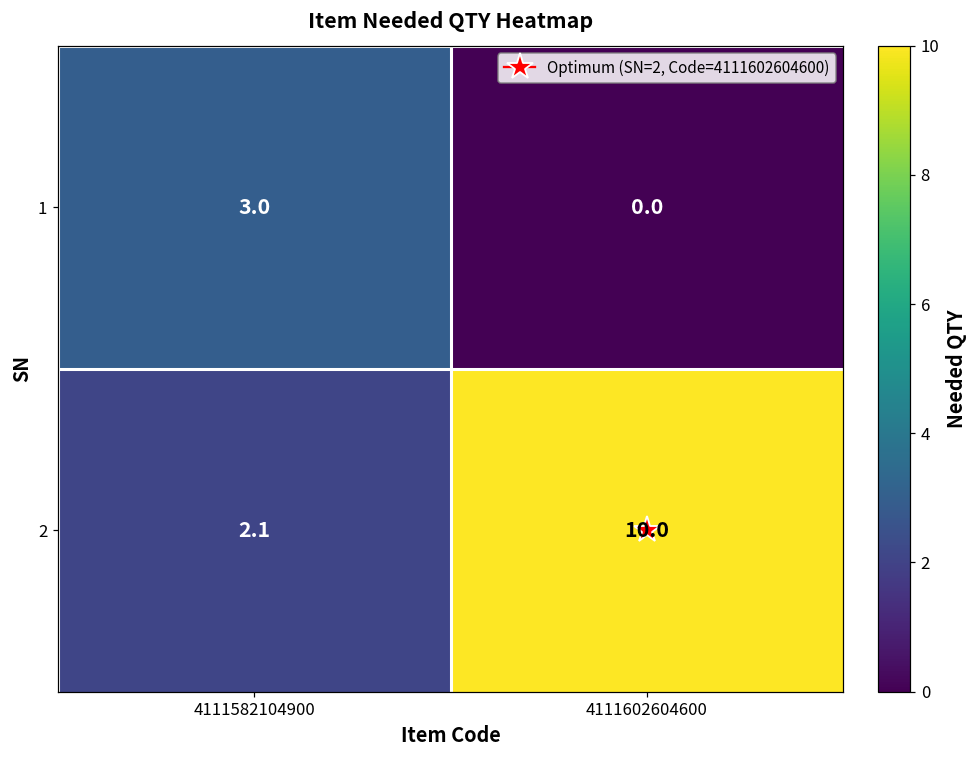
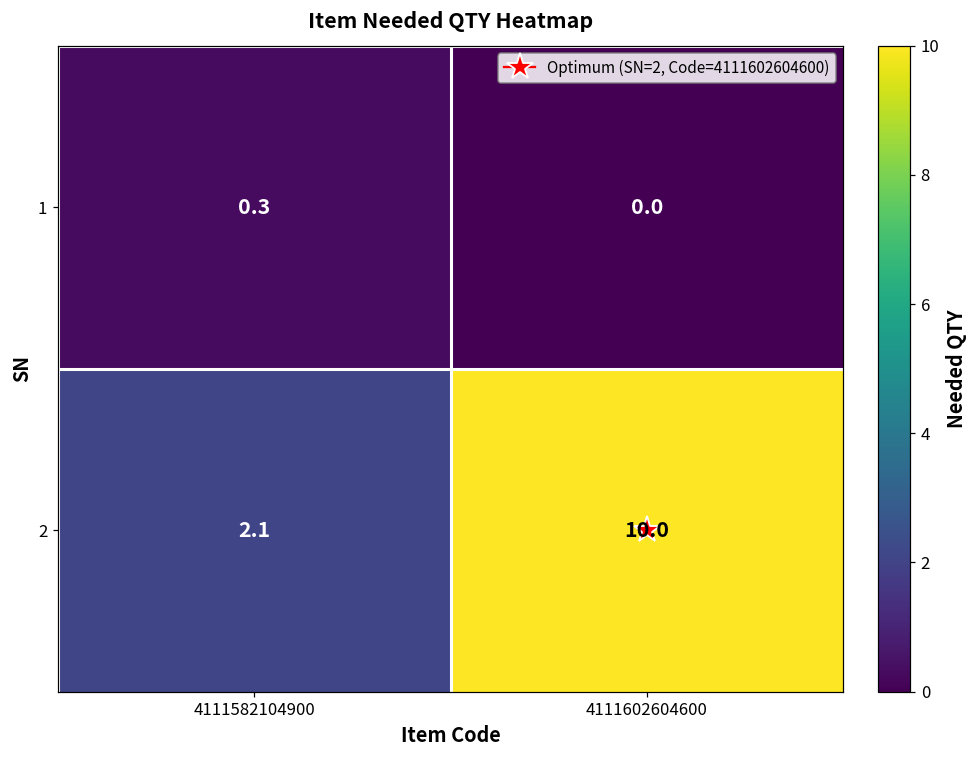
1, 4111582104900: 3.0 -> 0.3
